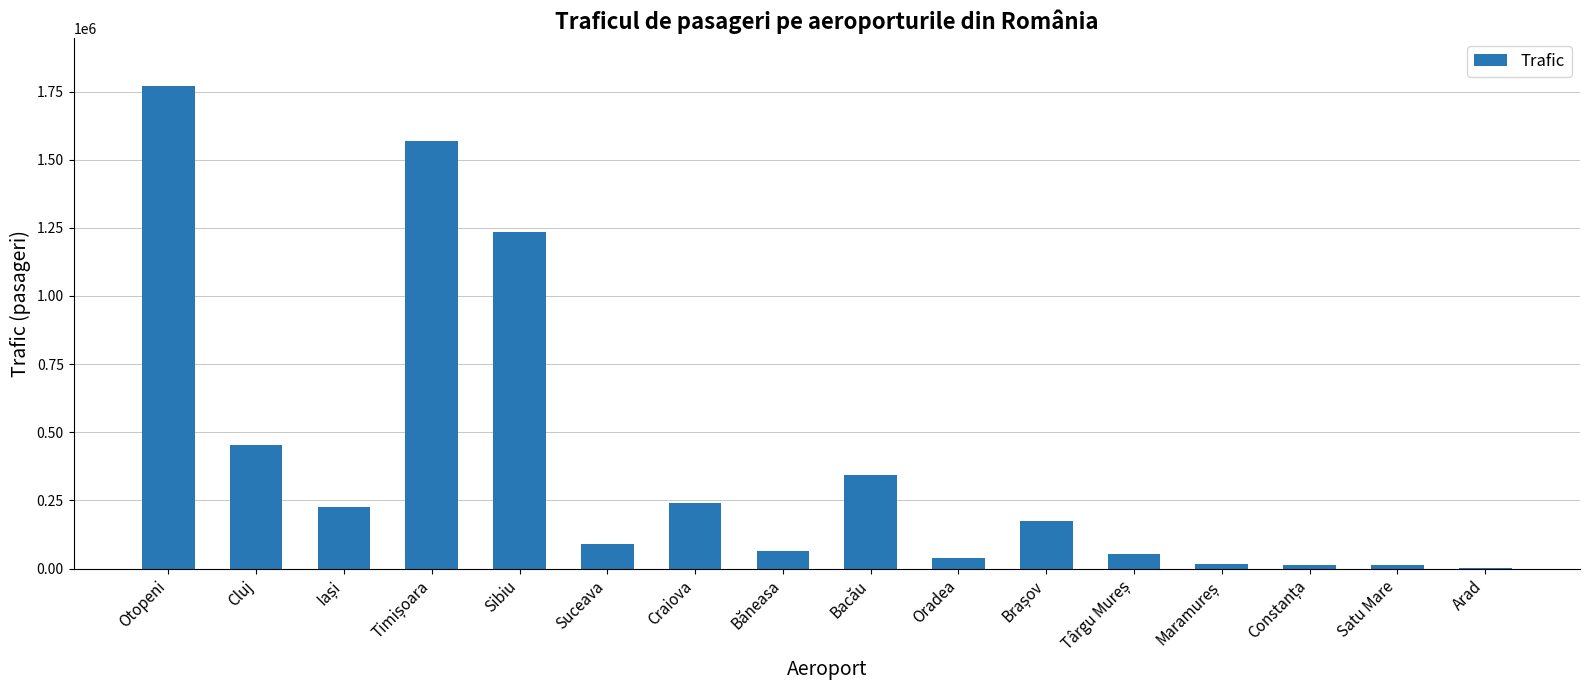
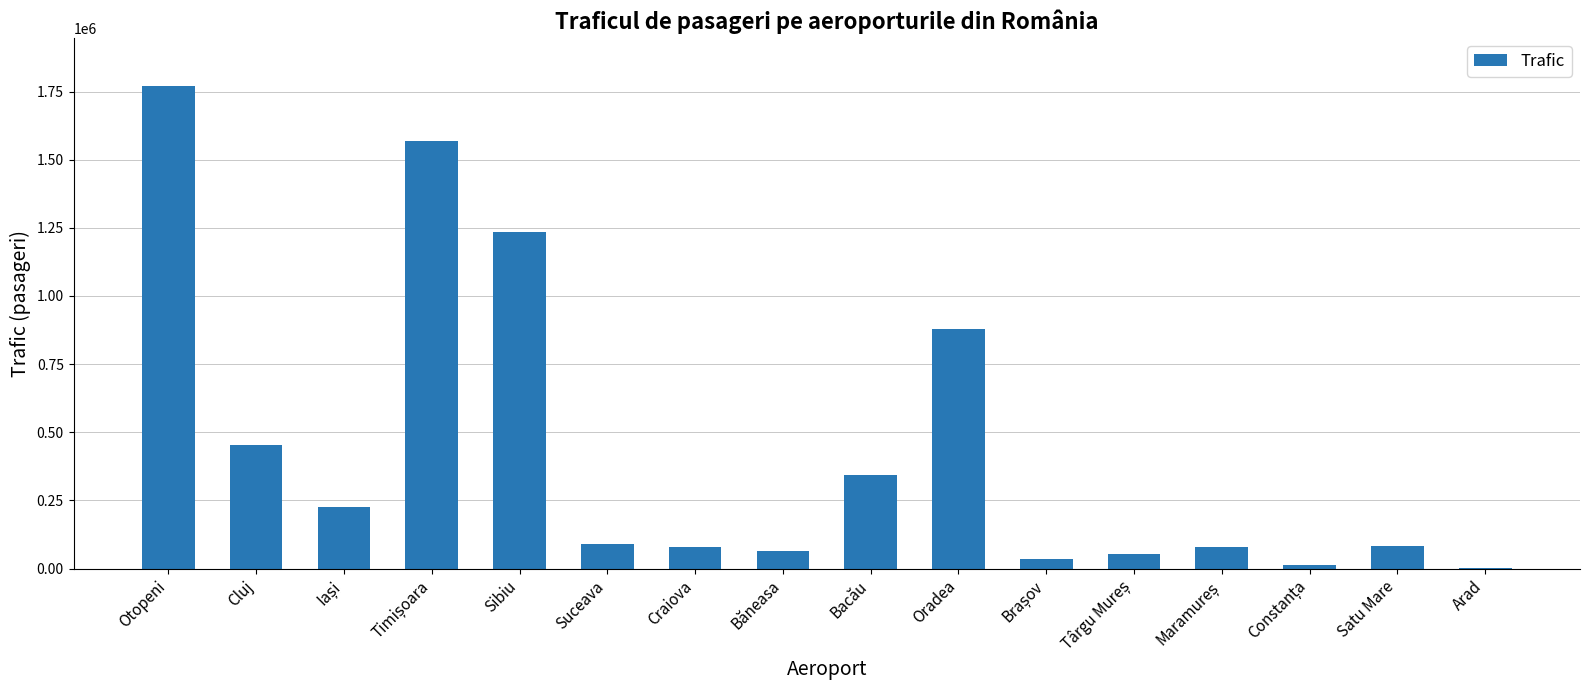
Craiova: 240000 -> 80000
Oradea: 40000 -> 880000
Brașov: 170000 -> 40000
Maramureș: 20000 -> 80000
Satu Mare: 10000 -> 80000
